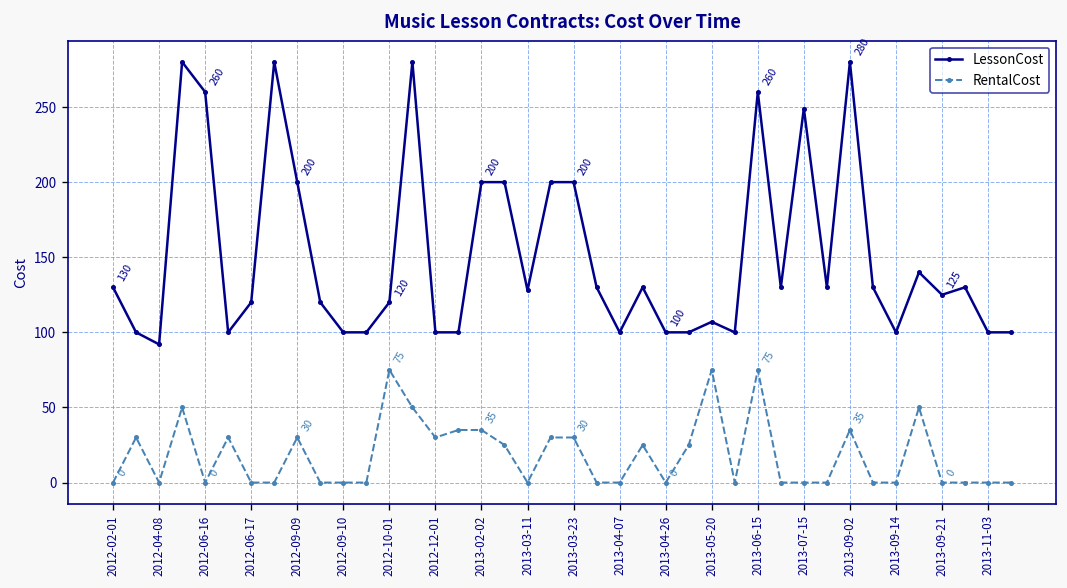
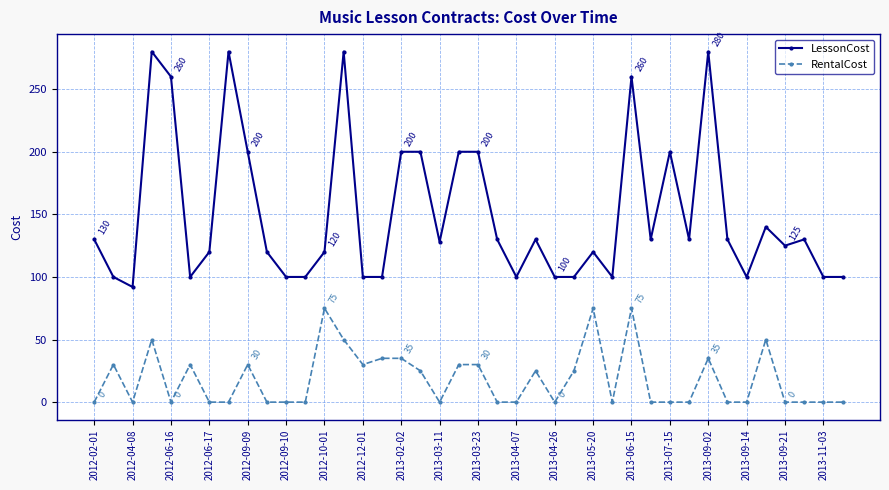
LessonCost, 2013-05-20: 107 -> 120
LessonCost, 2013-07-15: 249 -> 200
